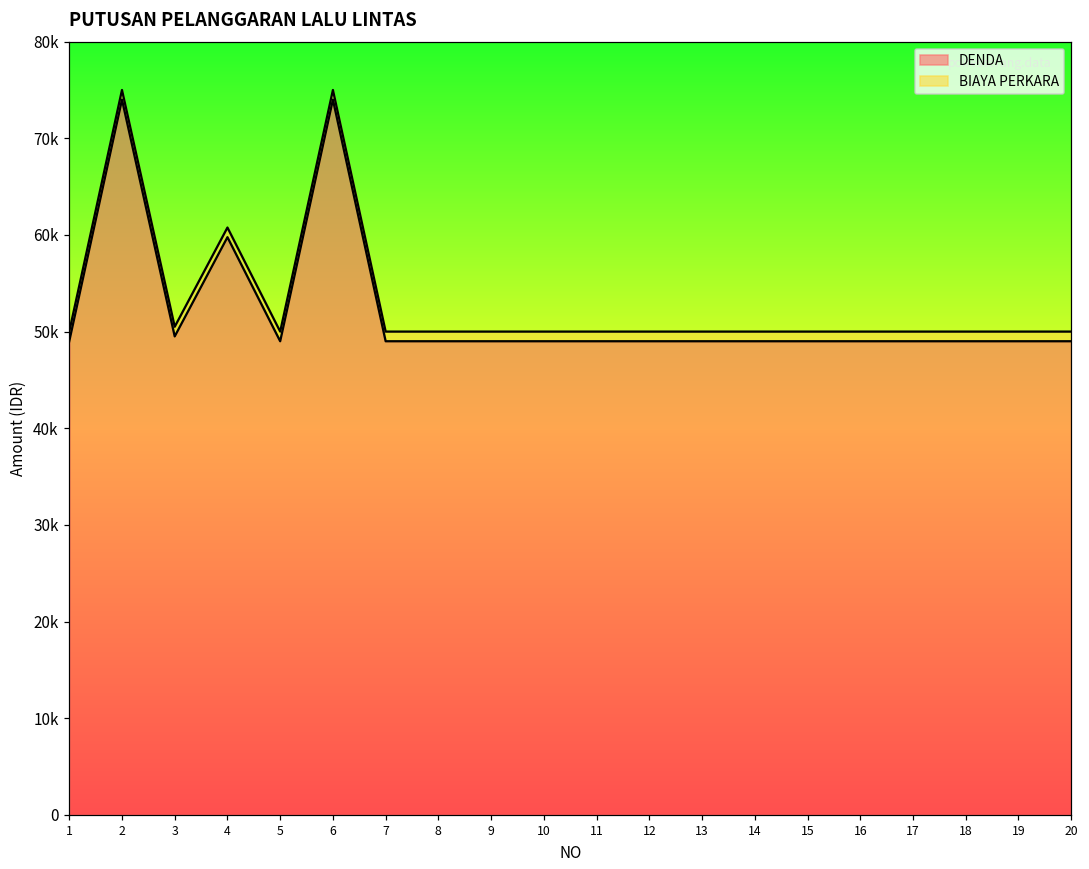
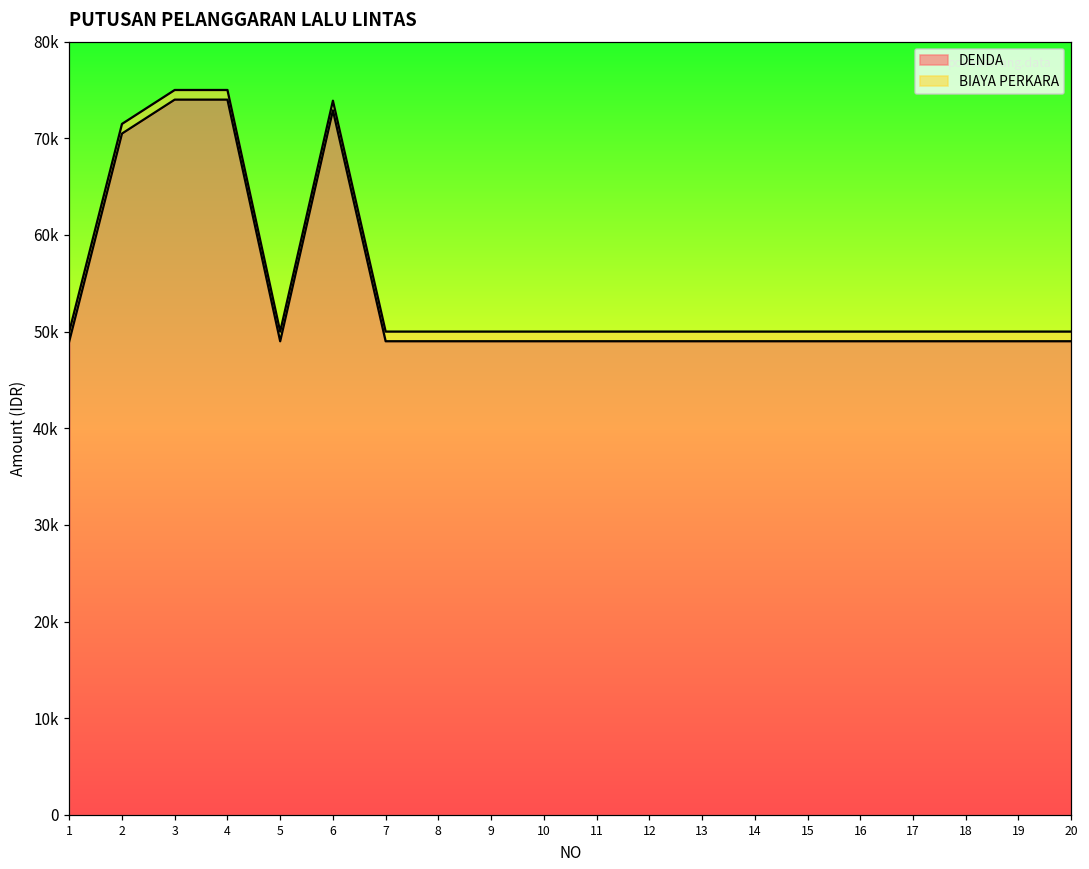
DENDA, 2: 74000 -> 70000
DENDA, 3: 50000 -> 74000
DENDA, 4: 60000 -> 74000
DENDA, 6: 74000 -> 73000
